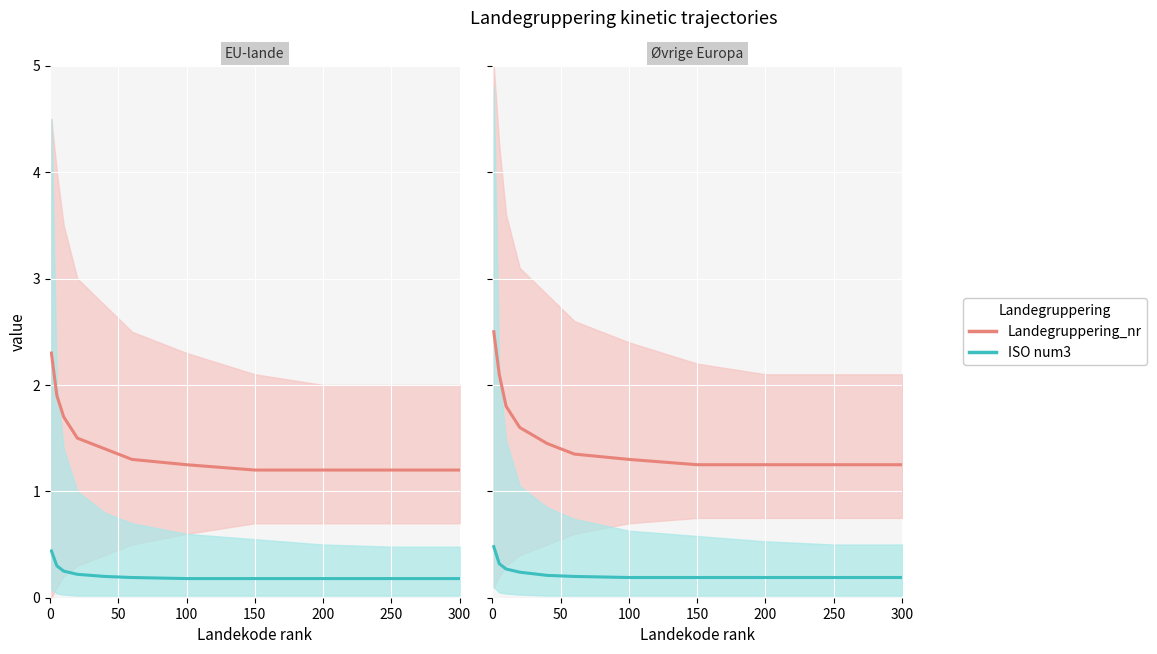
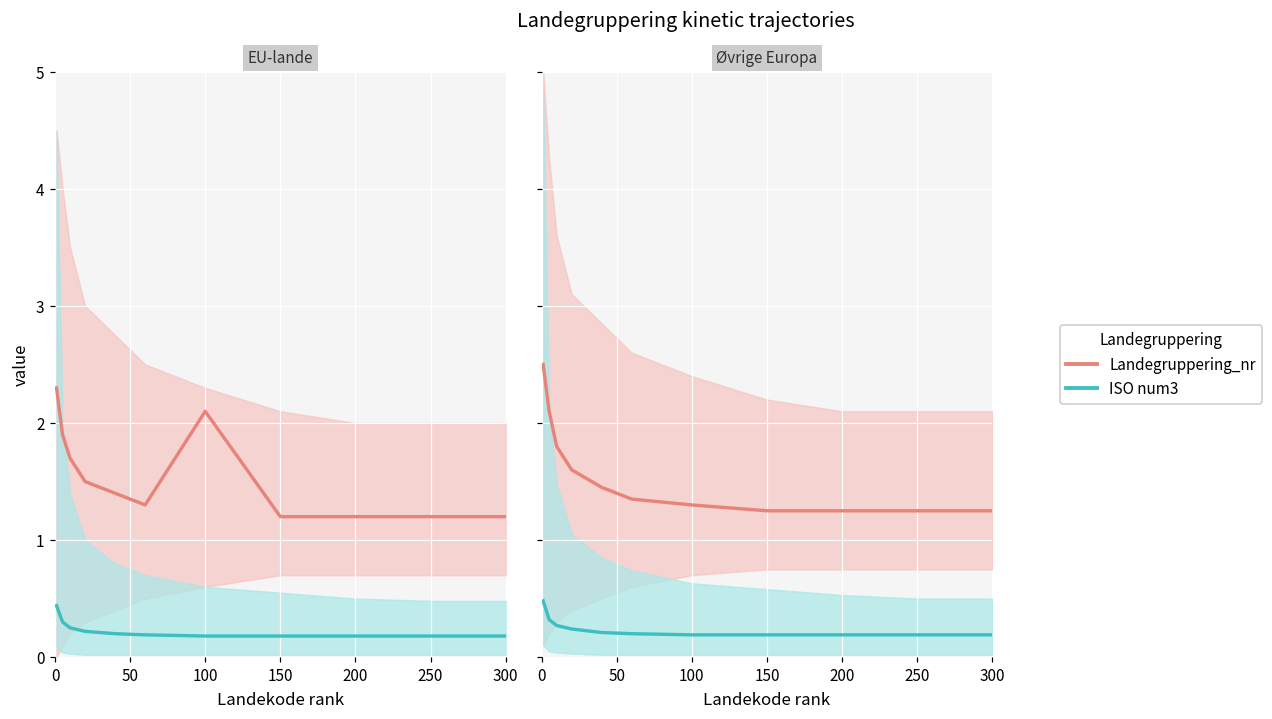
EU-lande, Landegruppering_nr, 100: 1.25 -> 2.10
